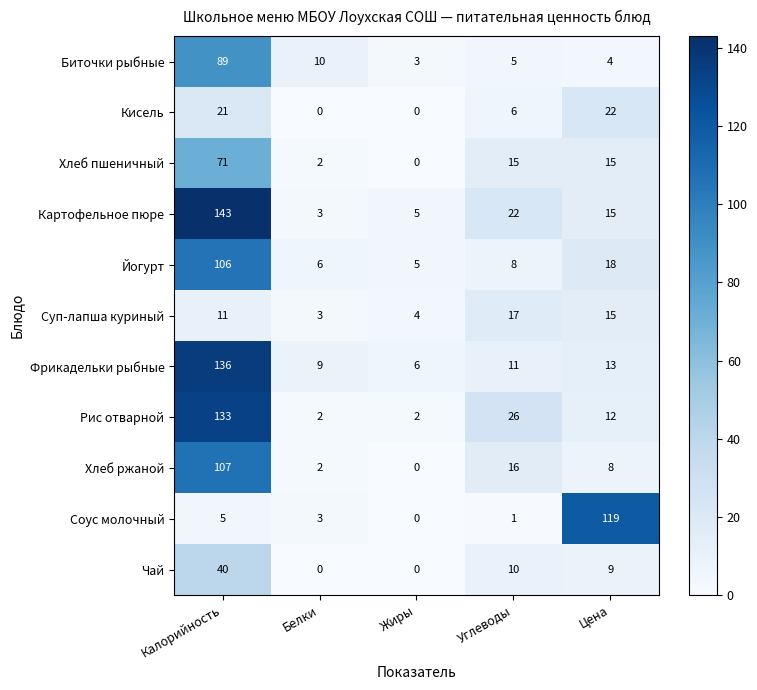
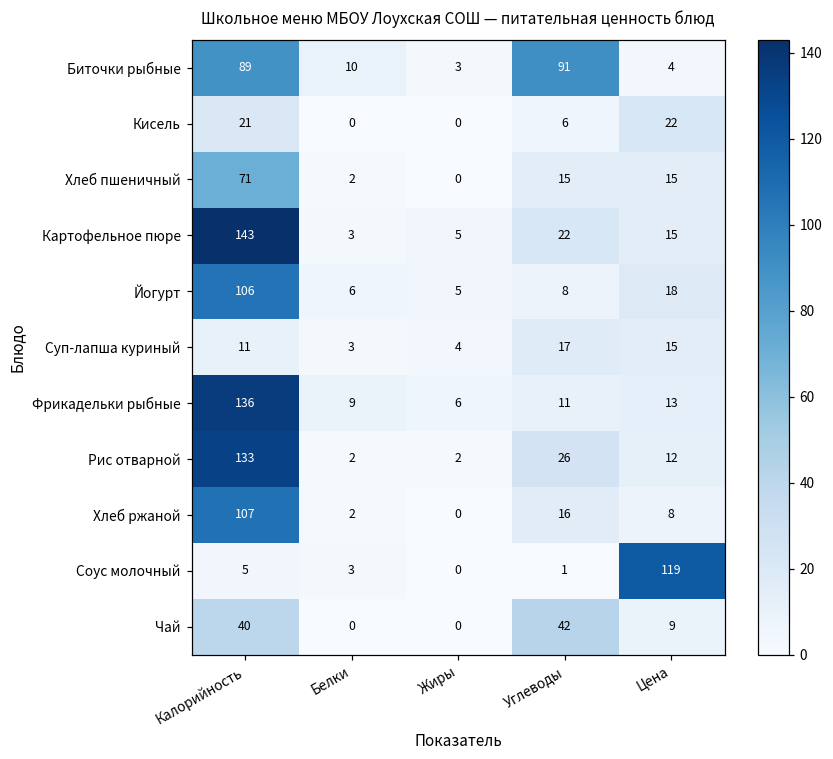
Биточки рыбные, Углеводы: 5 -> 91
Чай, Углеводы: 10 -> 42
